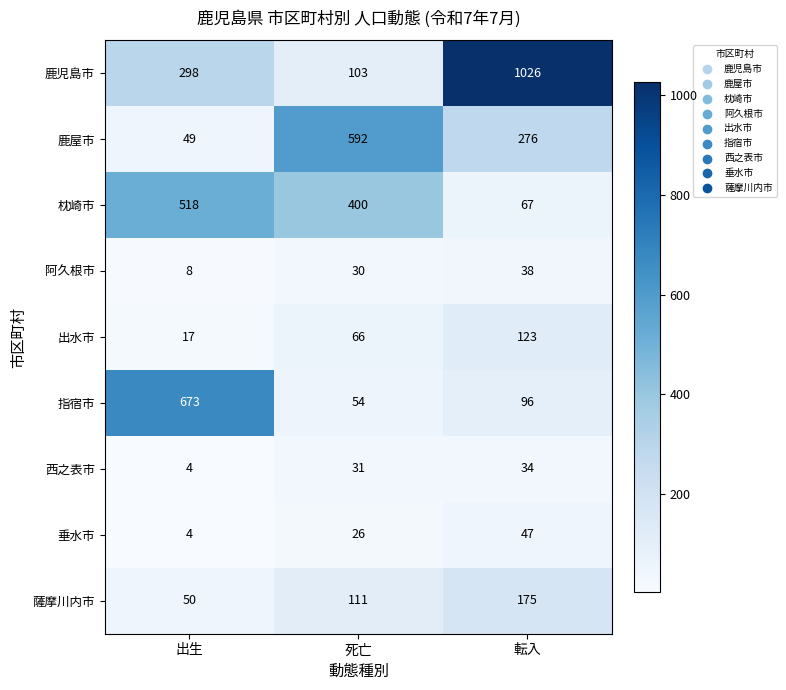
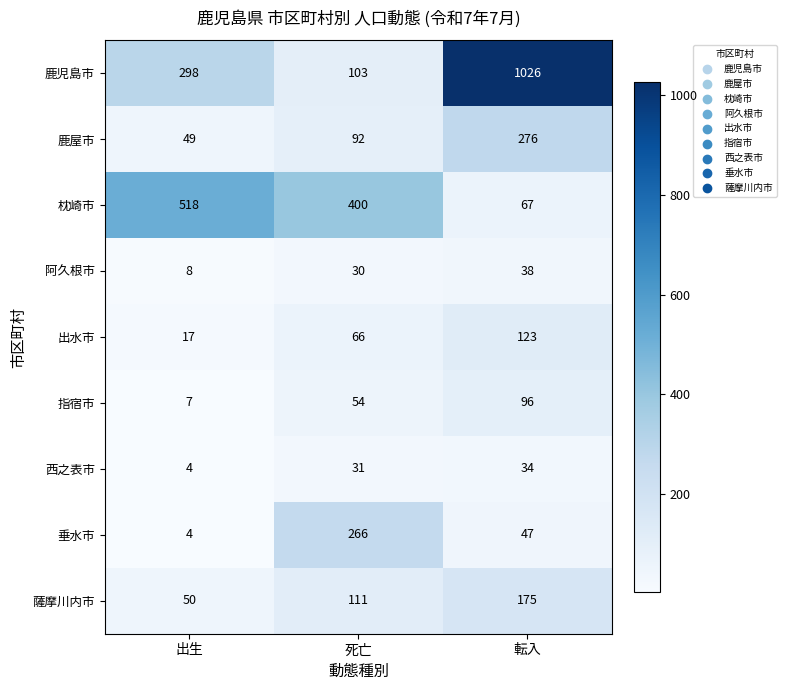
鹿屋市, 死亡: 592 -> 92
指宿市, 出生: 673 -> 7
垂水市, 死亡: 26 -> 266
